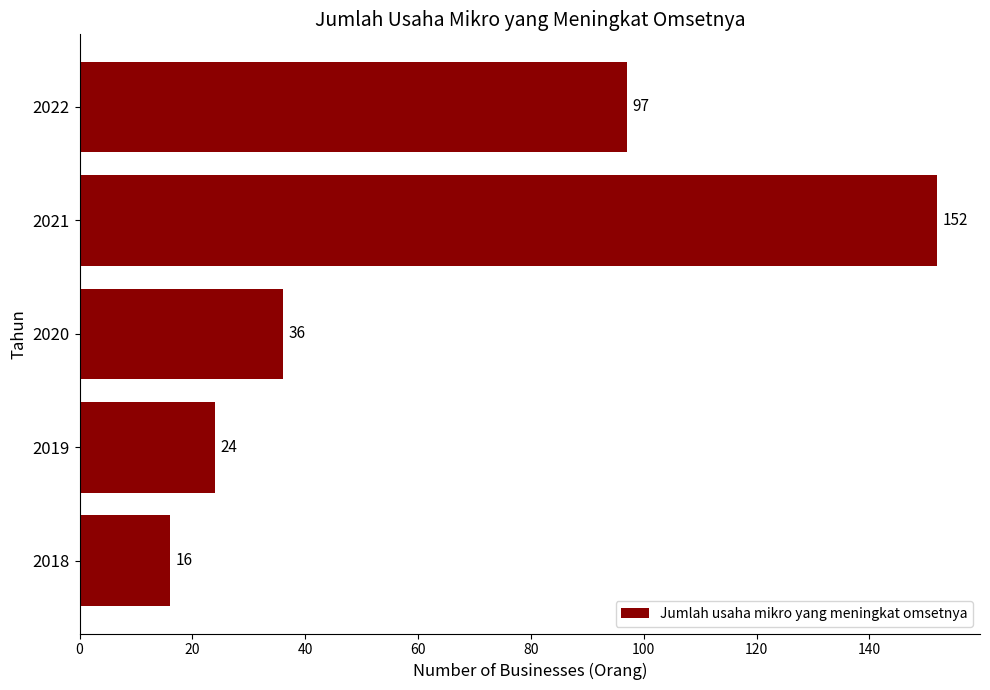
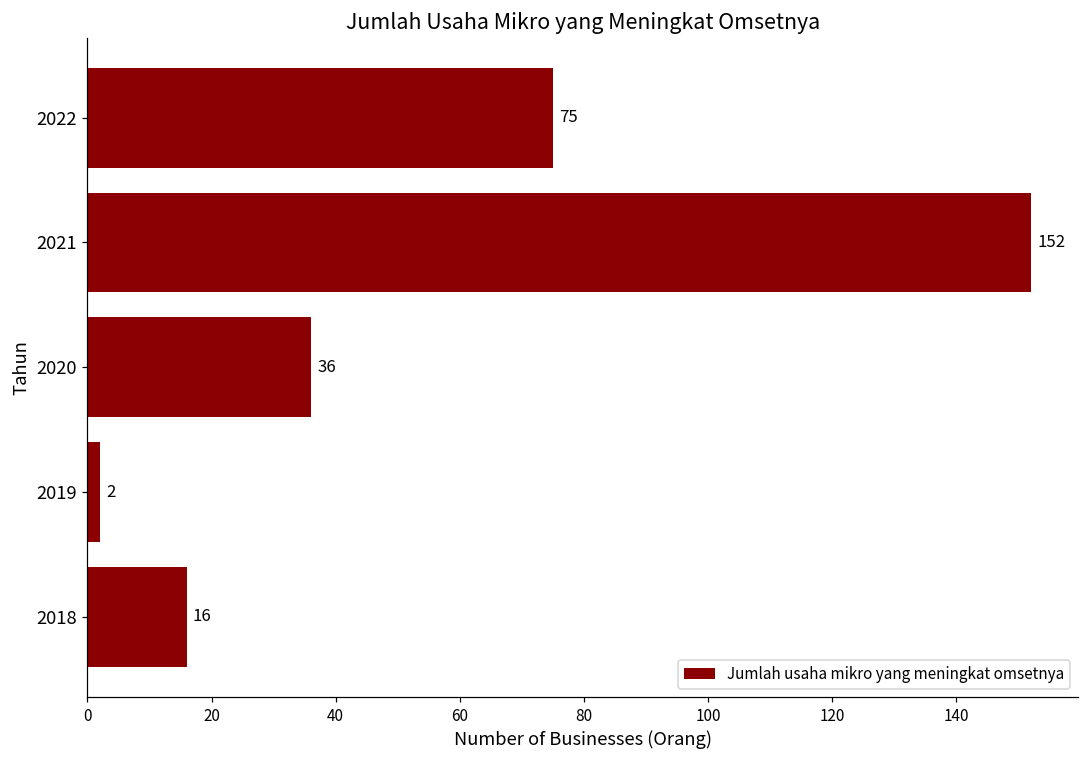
2022: 97 -> 75
2019: 24 -> 2
